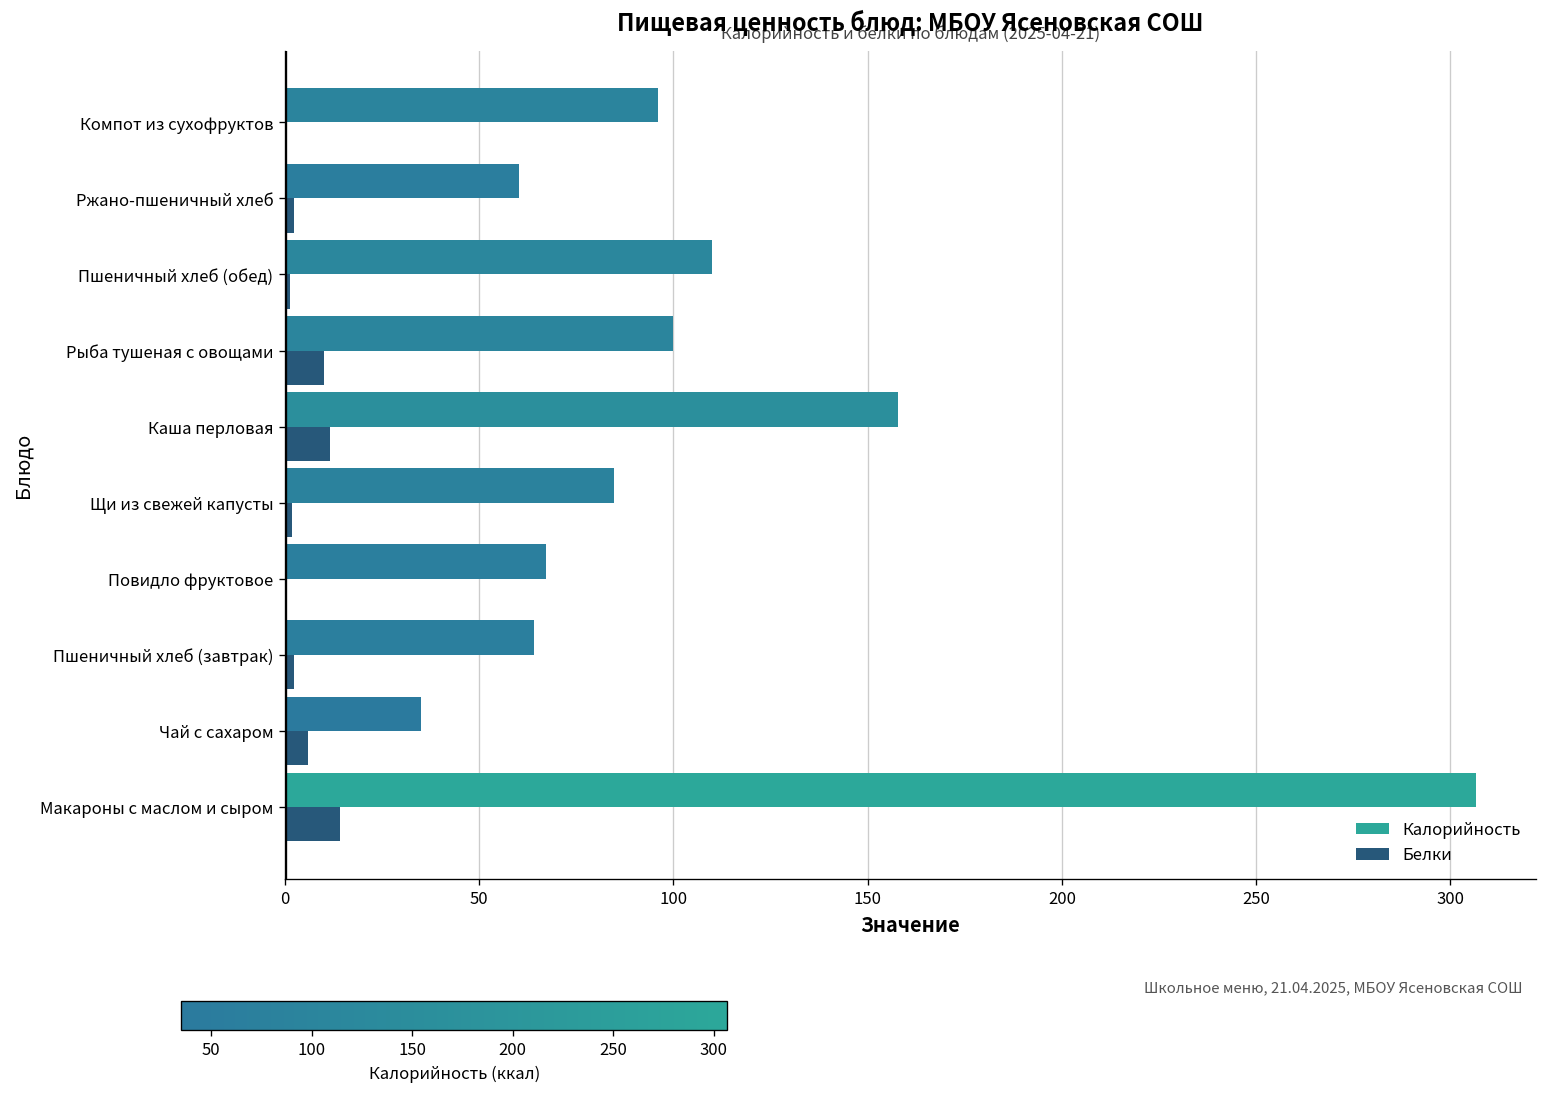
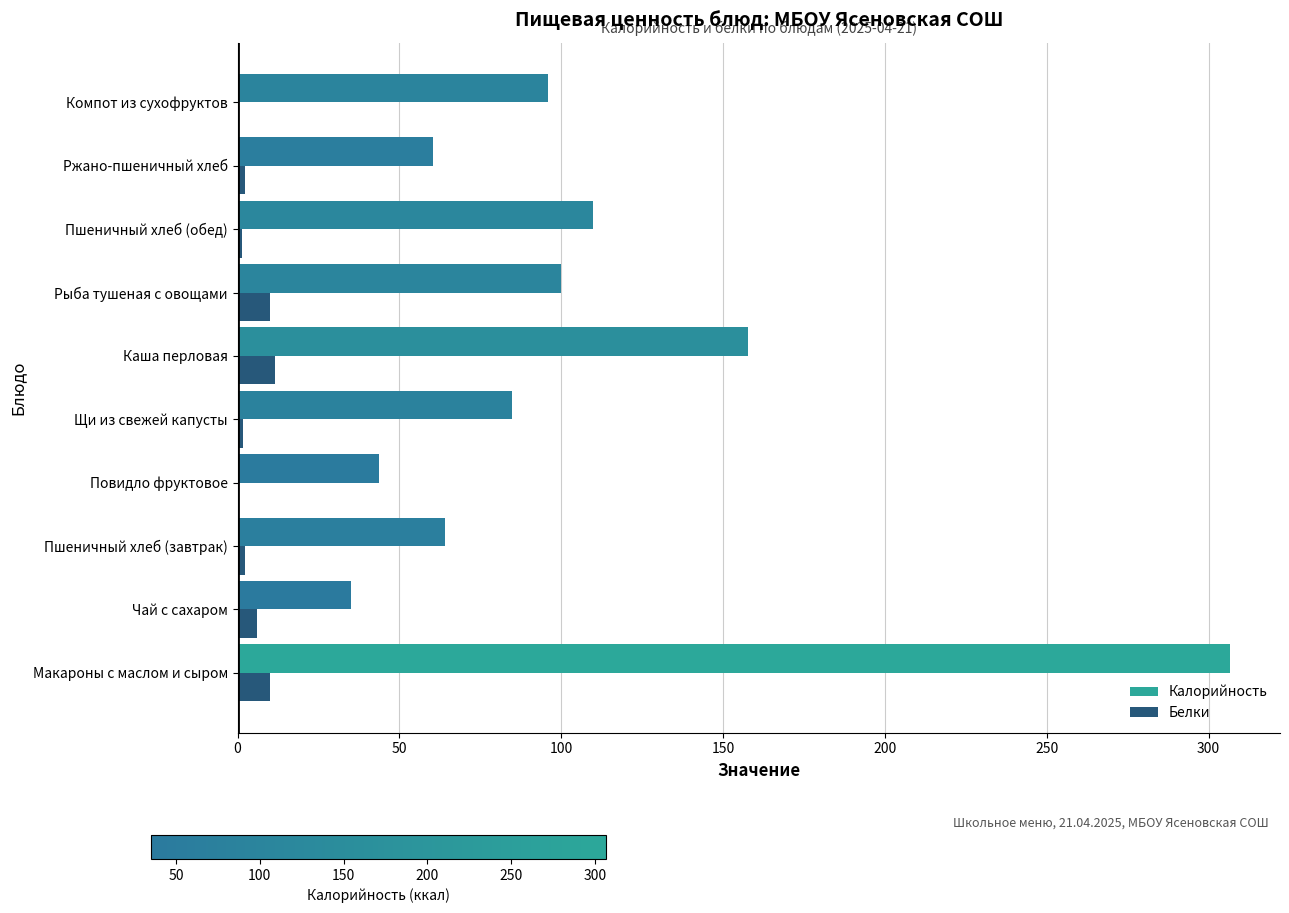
Калорийность, Повидло фруктовое: 67 -> 44
Белки, Макароны с маслом и сыром: 14 -> 10
